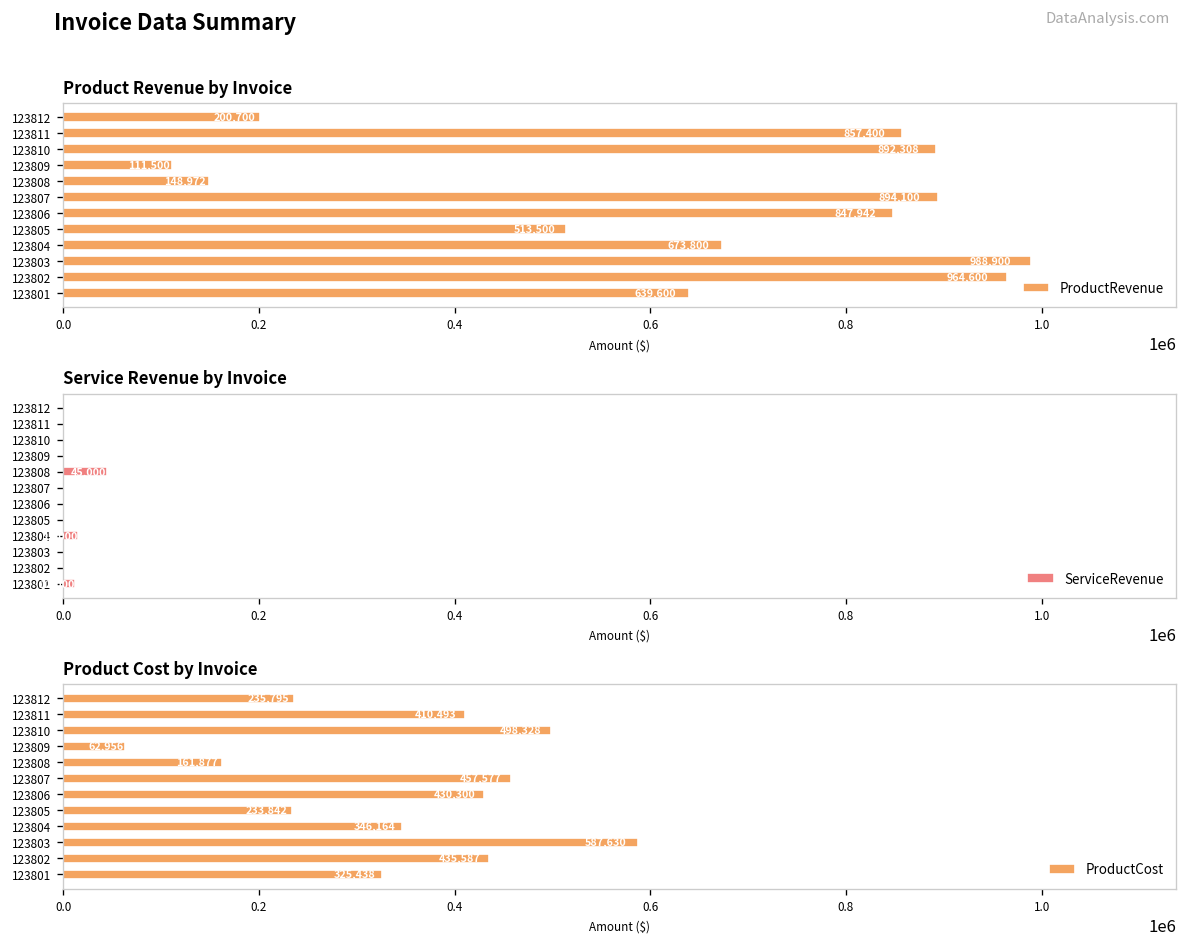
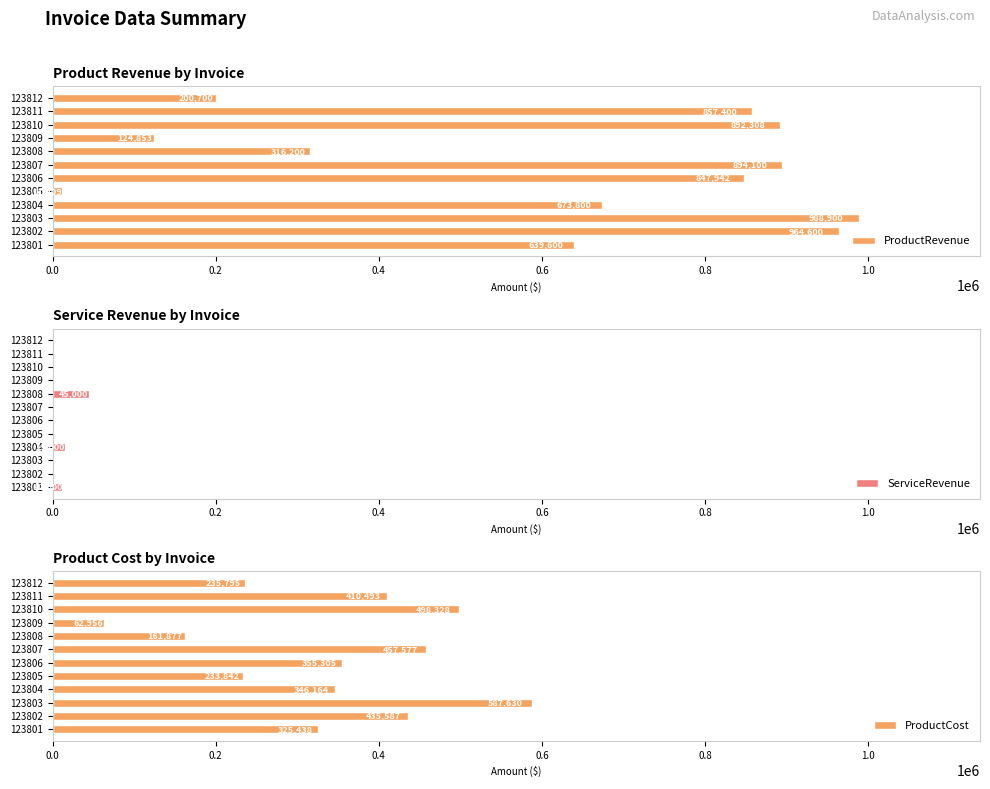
Product Revenue by Invoice, 123809: 111,500 -> 124,853
Product Revenue by Invoice, 123808: 148,972 -> 316,200
Product Revenue by Invoice, 123805: 510000 -> 10000
Product Cost by Invoice, 123806: 430,300 -> 355,305
